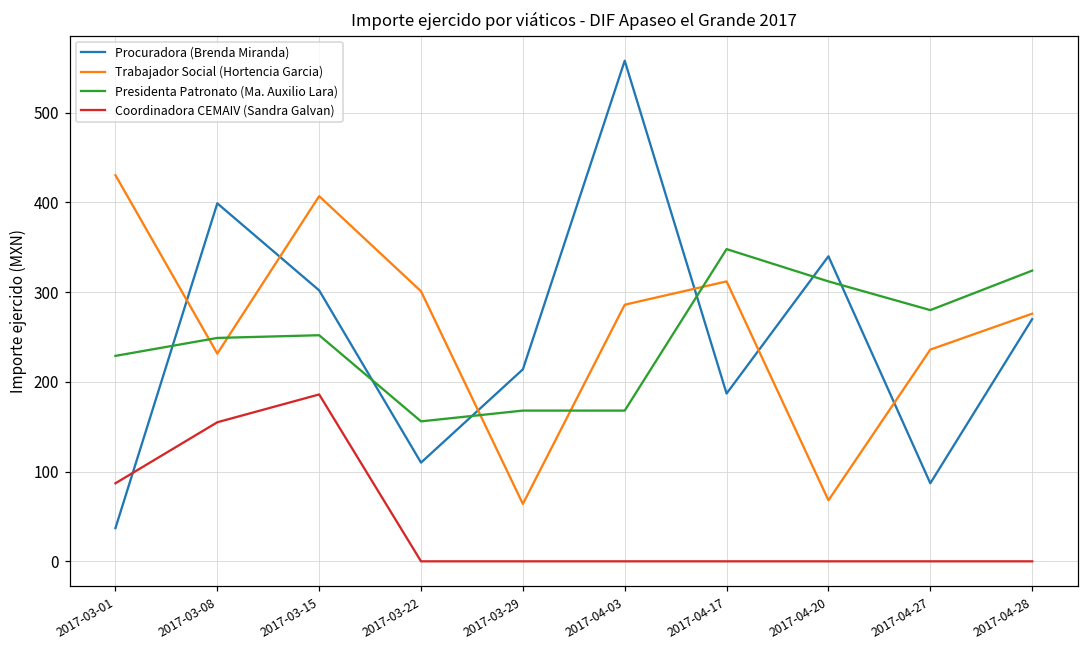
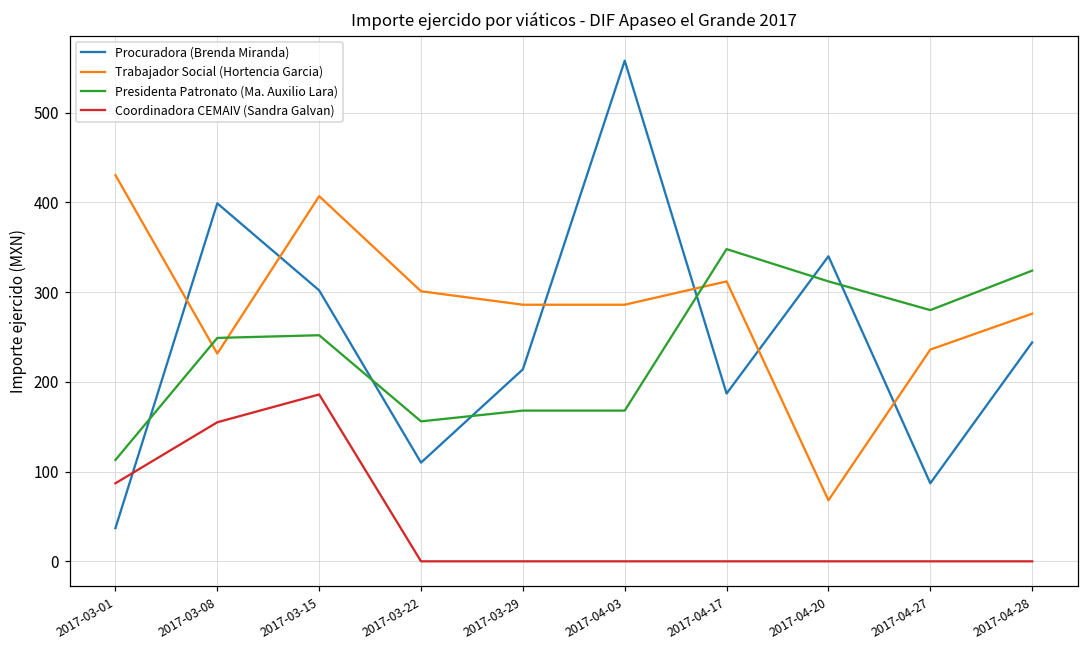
Presidenta Patronato (Ma. Auxilio Lara), 2017-03-01: 230 -> 110
Trabajador Social (Hortencia Garcia), 2017-03-29: 60 -> 290
Procuradora (Brenda Miranda), 2017-04-28: 270 -> 240
